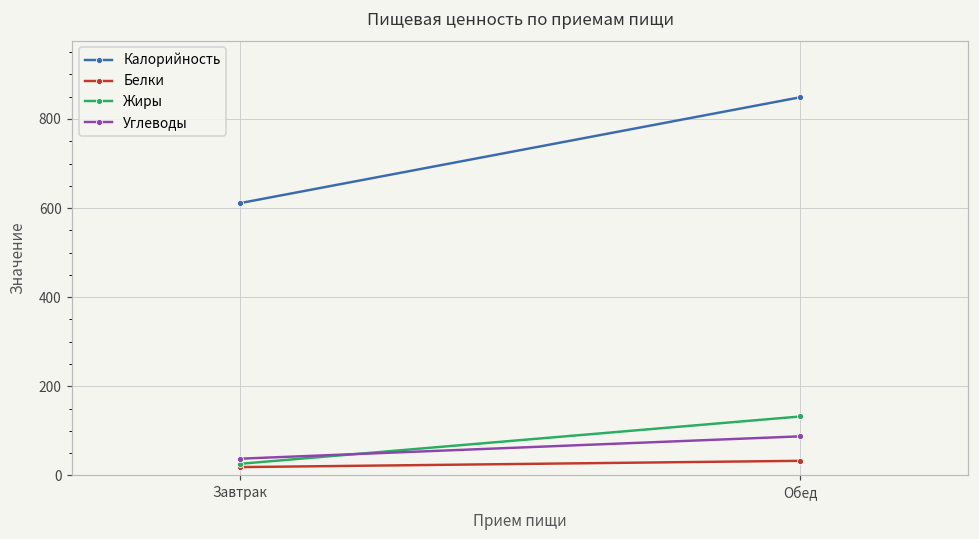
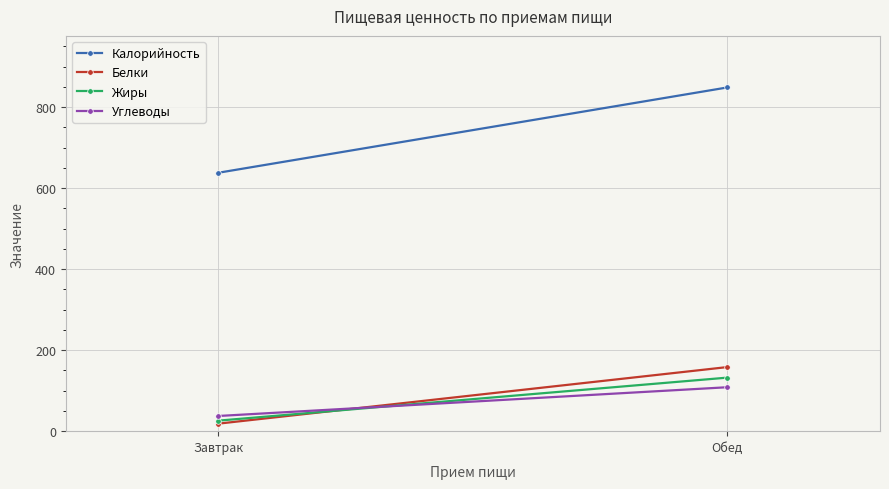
Калорийность, Завтрак: 610 -> 640
Белки, Обед: 30 -> 160
Углеводы, Обед: 90 -> 110
